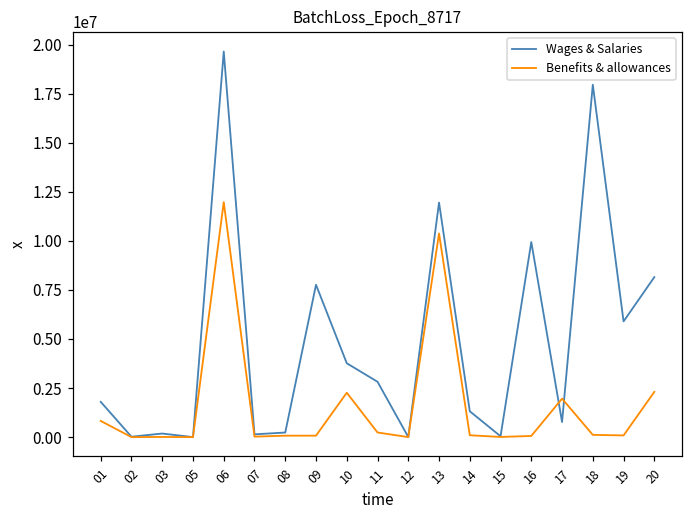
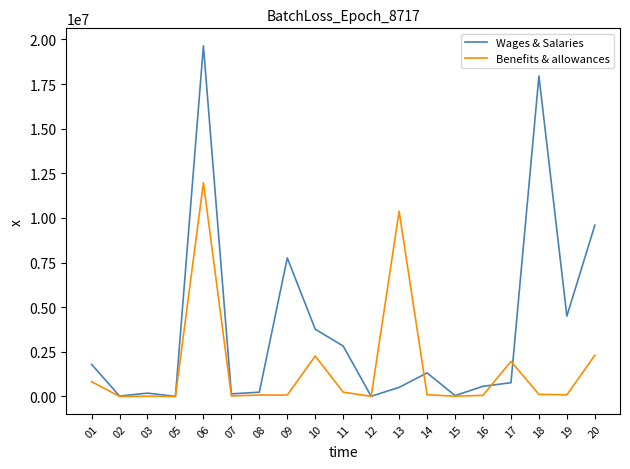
Wages & Salaries, 13: 11900000 -> 500000
Wages & Salaries, 16: 9900000 -> 600000
Wages & Salaries, 19: 5900000 -> 4500000
Wages & Salaries, 20: 8200000 -> 9600000
